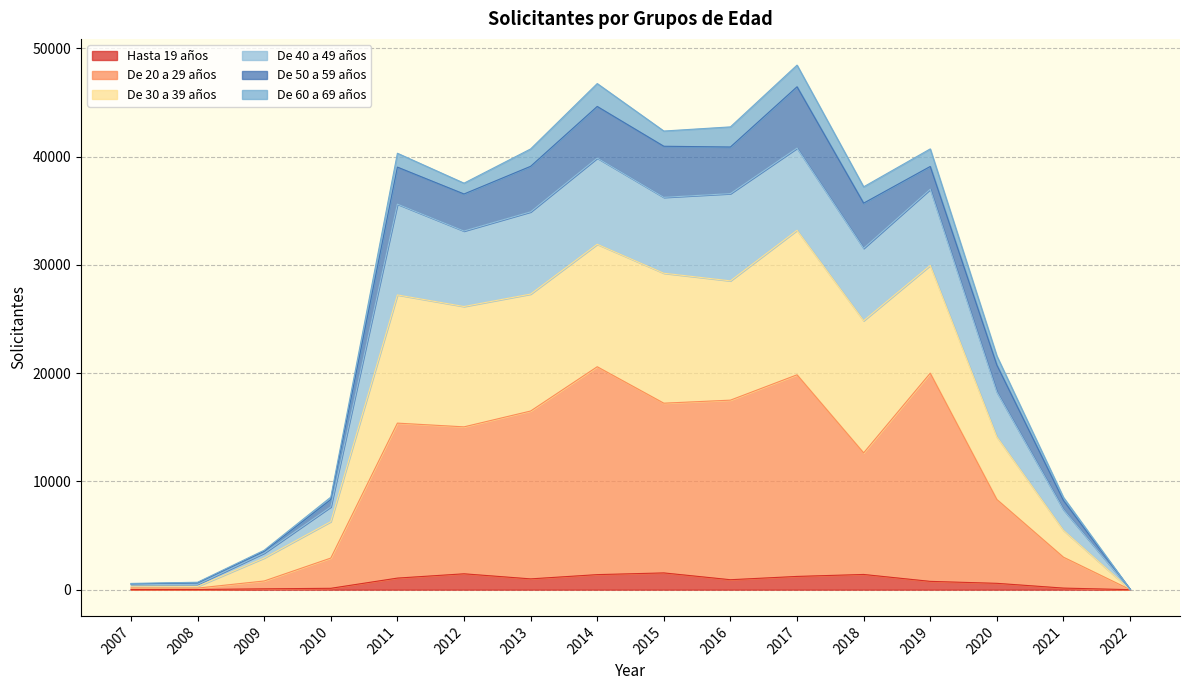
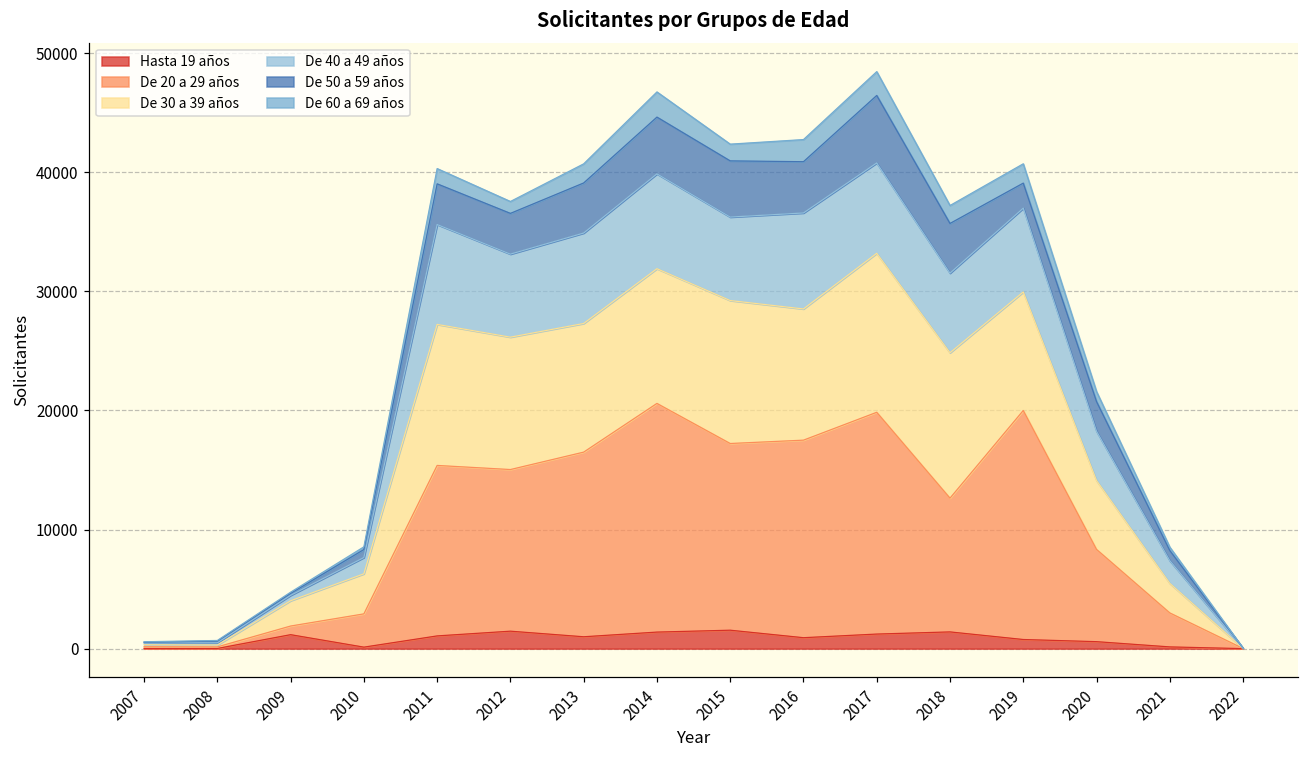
Hasta 19 años, 2009: 100 -> 1200
